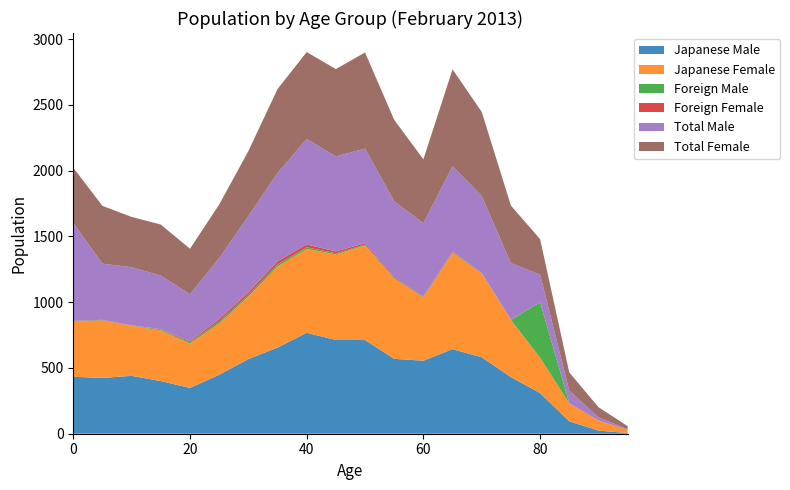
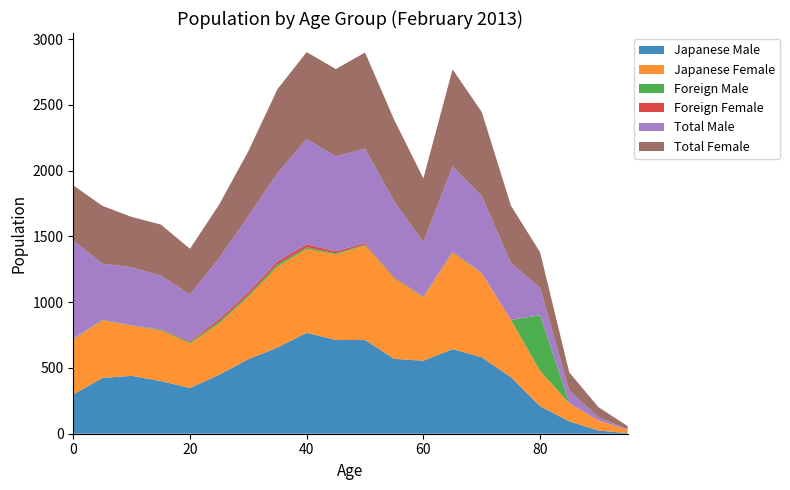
Japanese Male, 0: 430 -> 300
Total Male, 60: 560 -> 410
Japanese Male, 80: 310 -> 210
